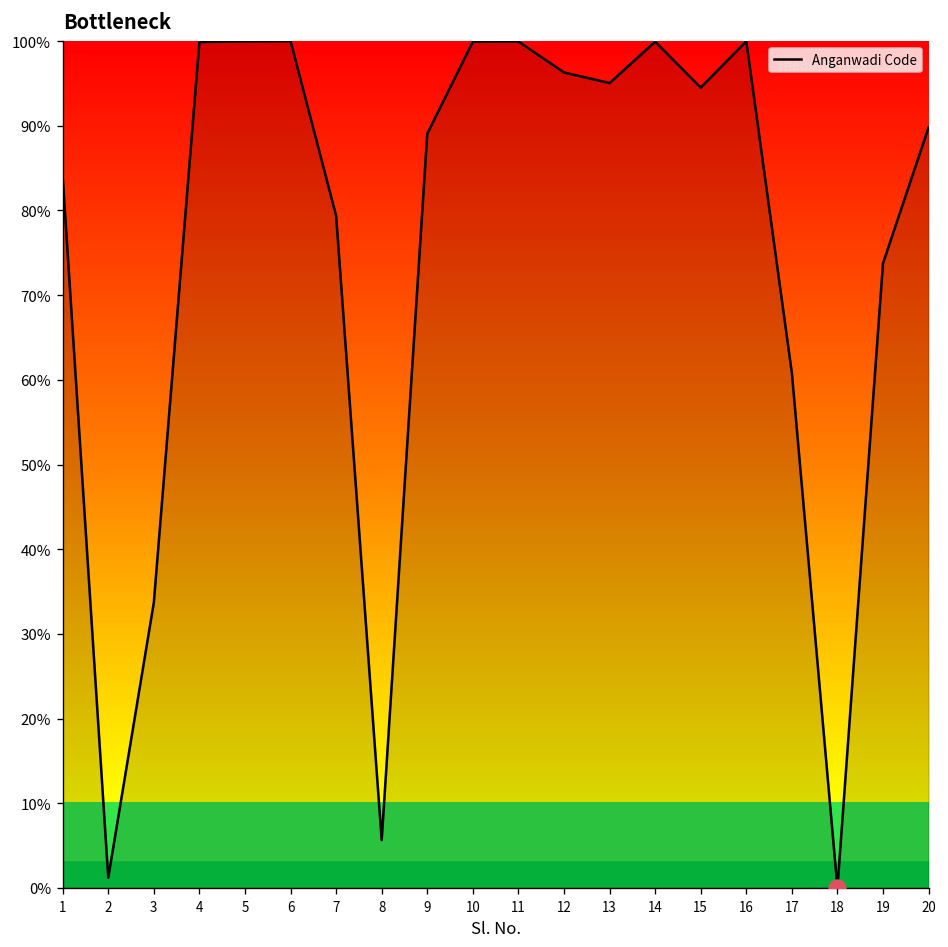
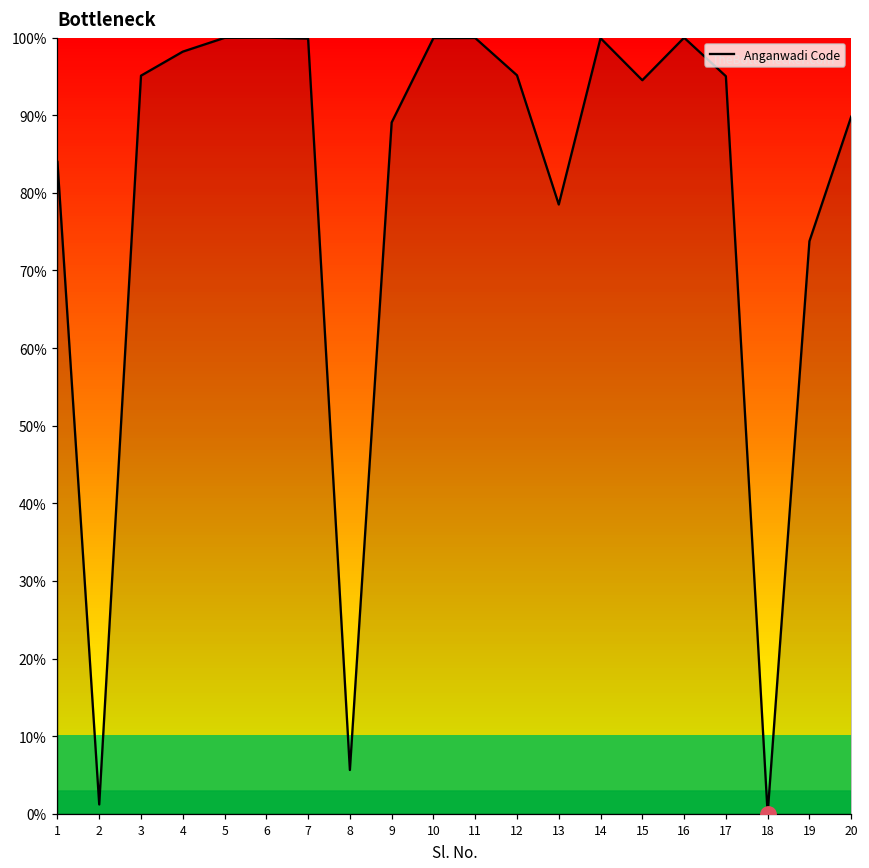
Anganwadi Code, 3: 34% -> 95%
Anganwadi Code, 4: 100% -> 98%
Anganwadi Code, 7: 79% -> 100%
Anganwadi Code, 12: 96% -> 95%
Anganwadi Code, 13: 95% -> 78%
Anganwadi Code, 17: 61% -> 95%
